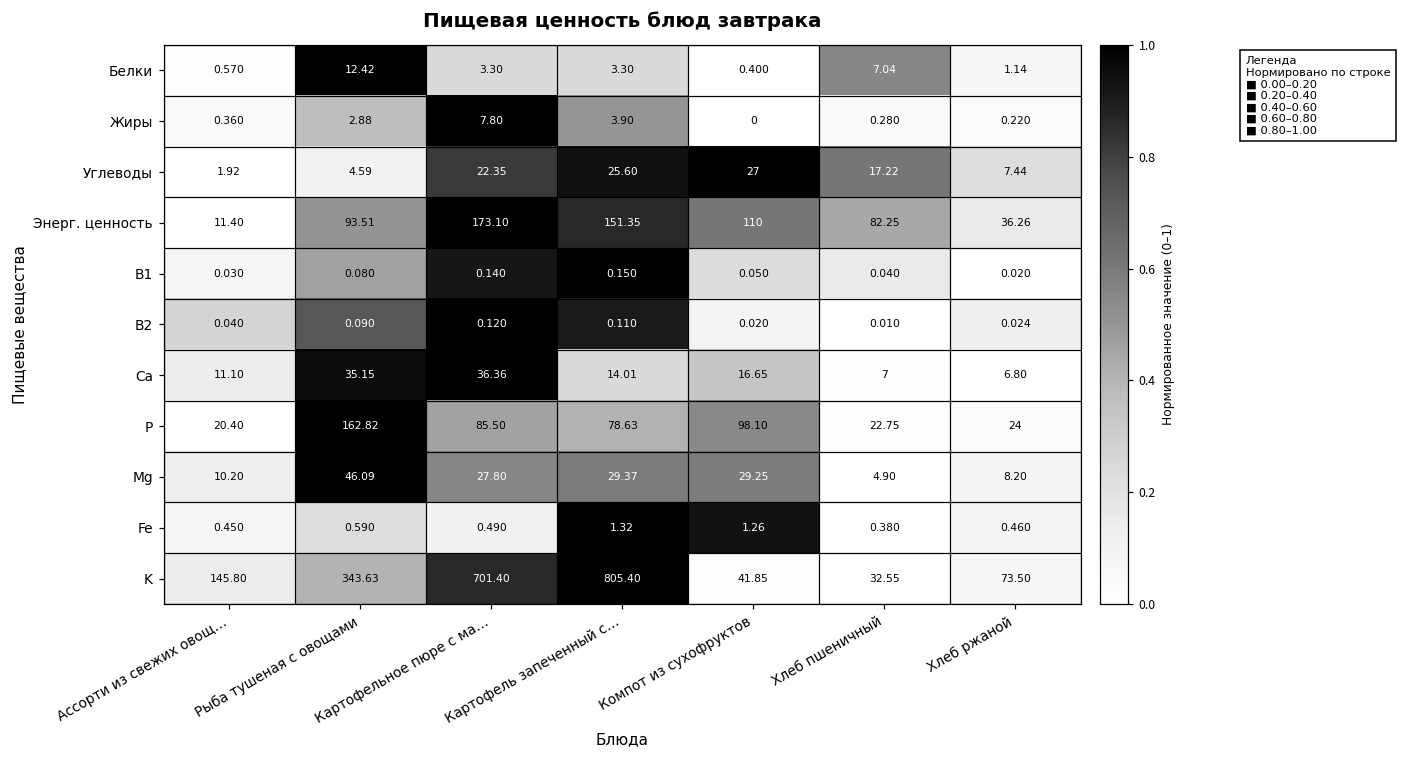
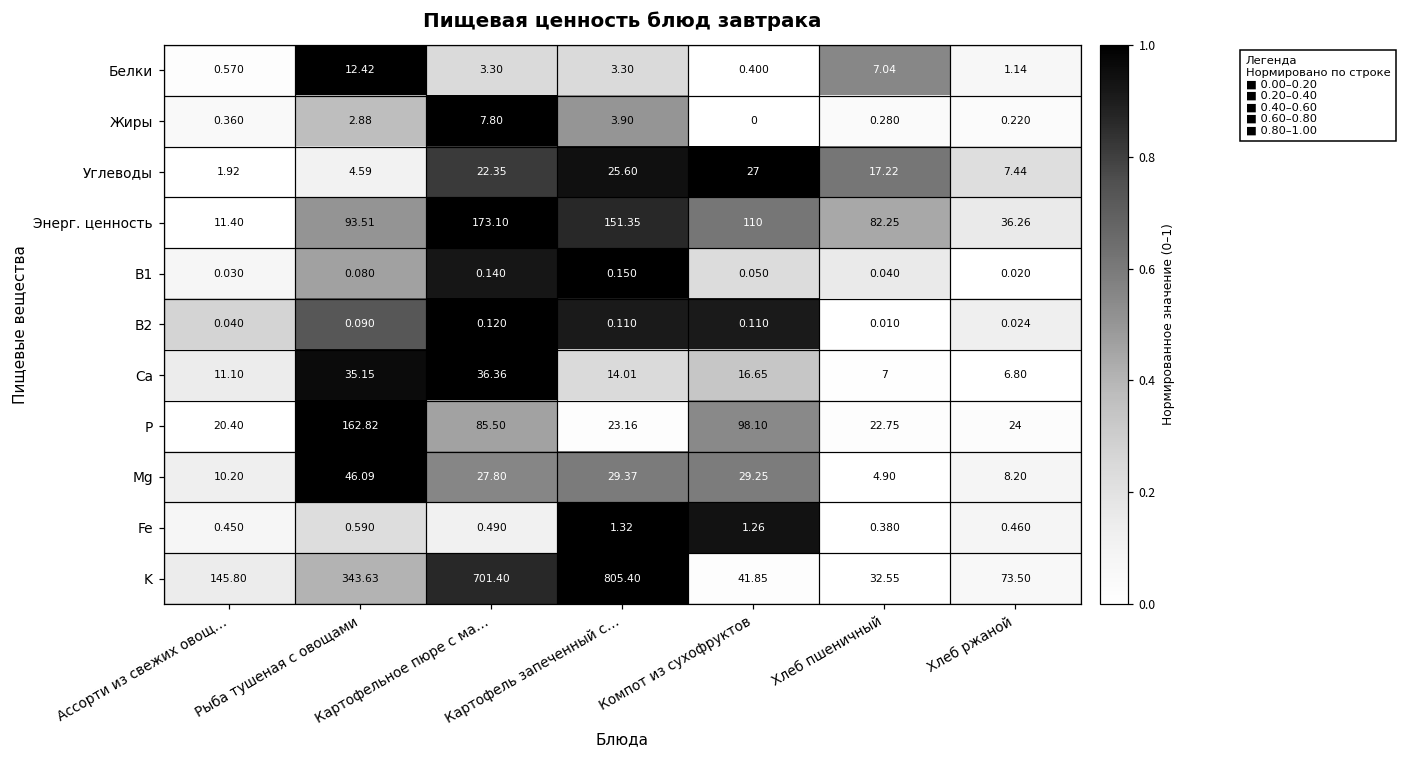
B2, Компот из сухофруктов: 0.020 -> 0.110
P, Картофель запеченный с…: 78.63 -> 23.16
